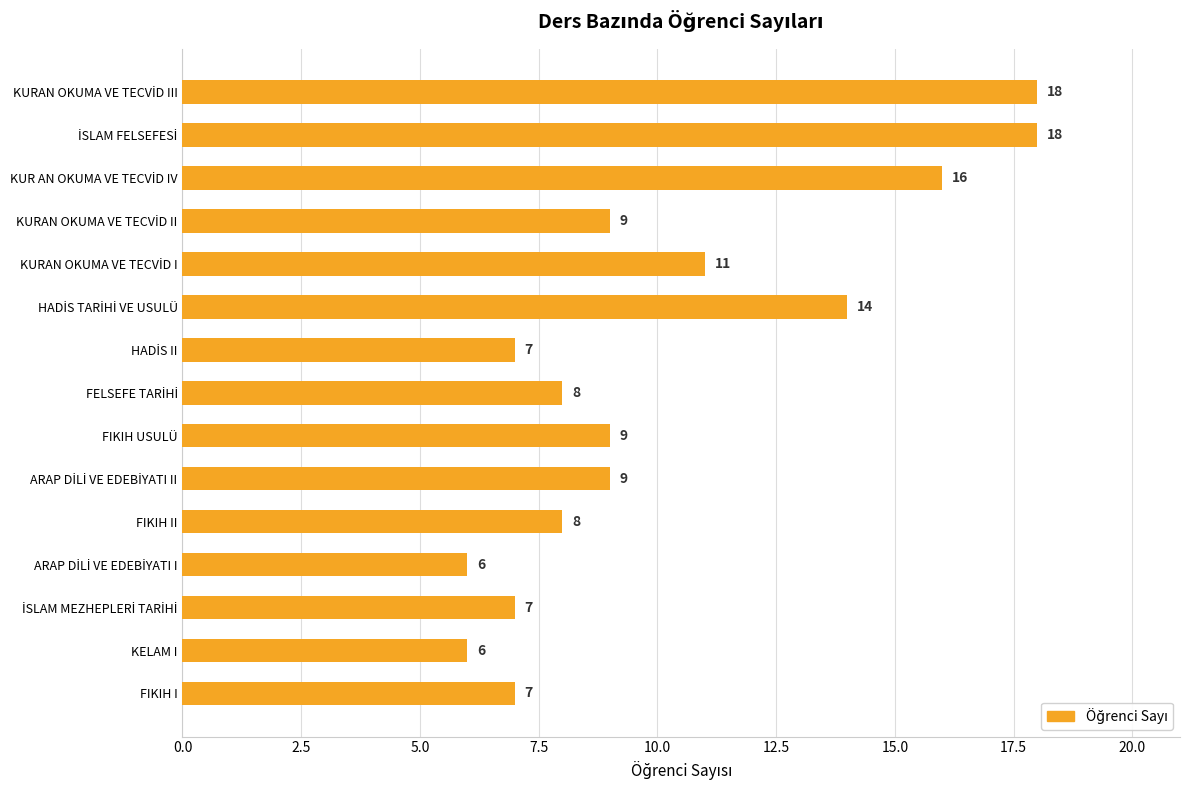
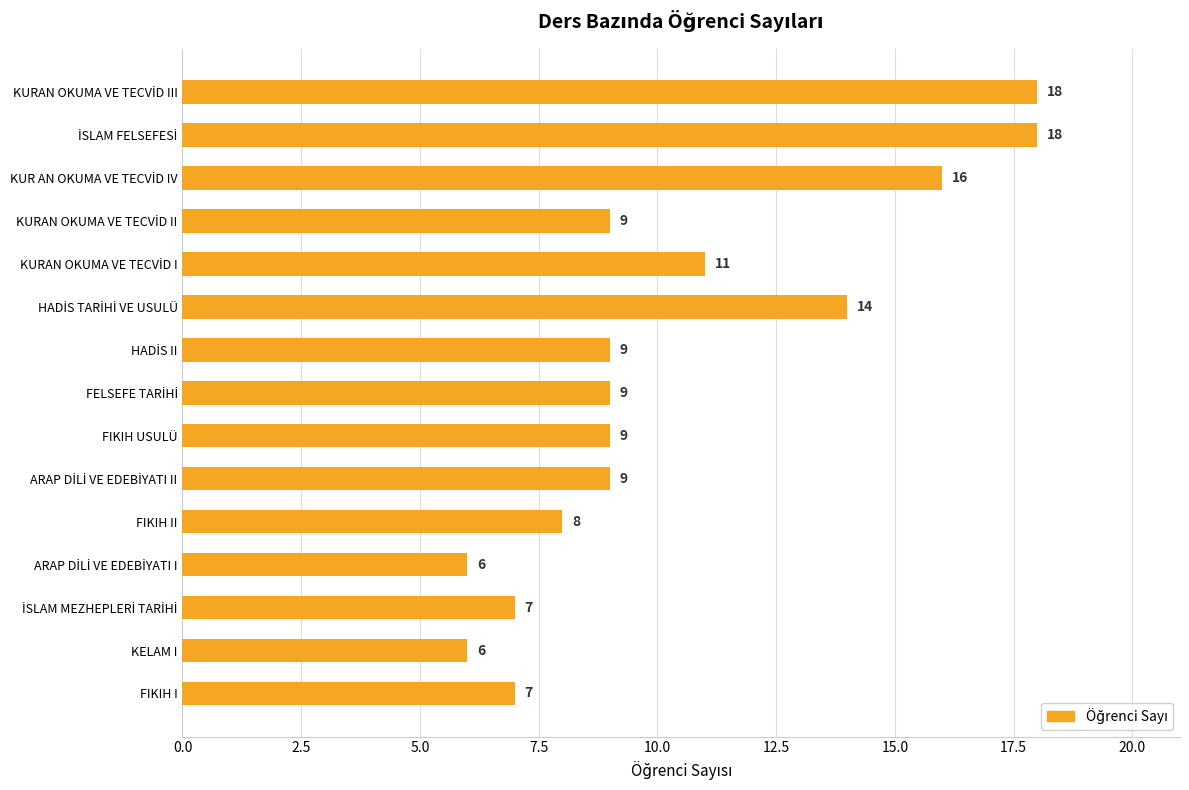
HADİS II: 7 -> 9
FELSEFE TARİHİ: 8 -> 9
